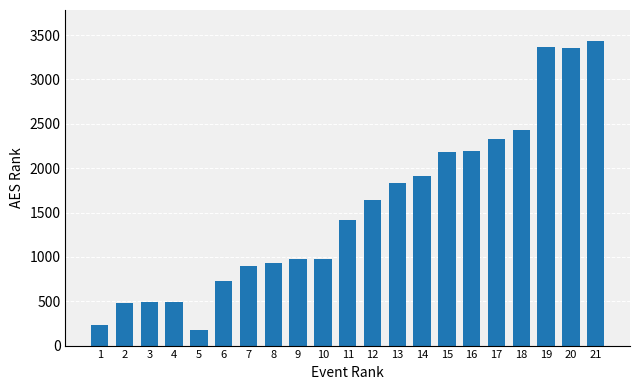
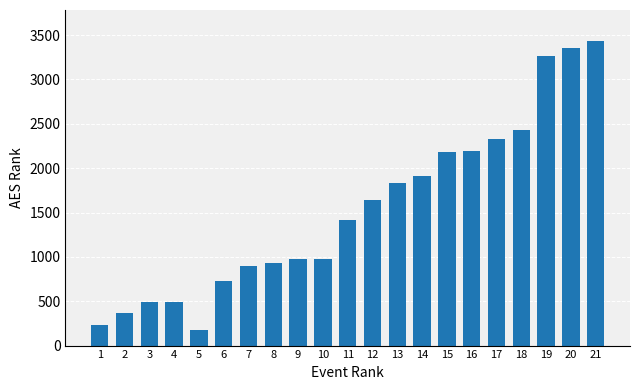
2: 500 -> 400
19: 3400 -> 3300
